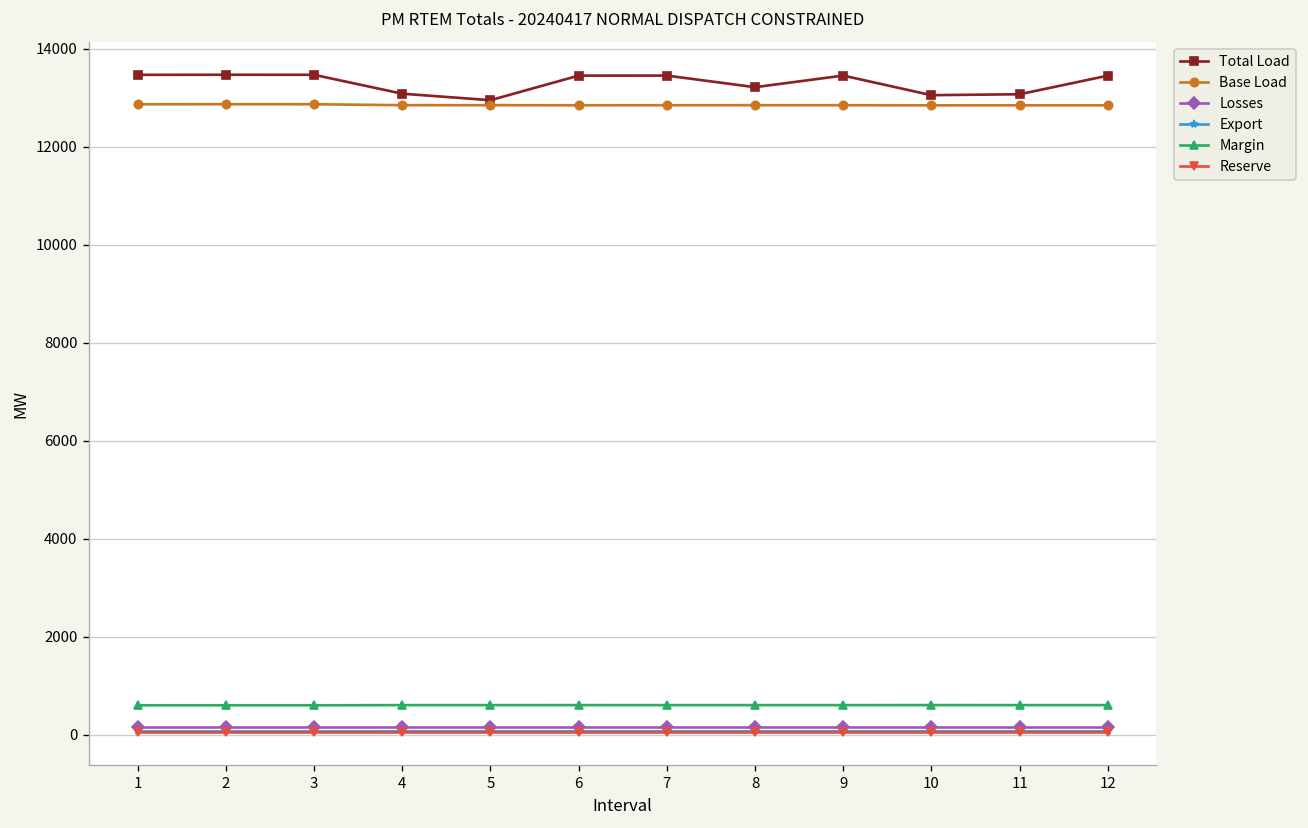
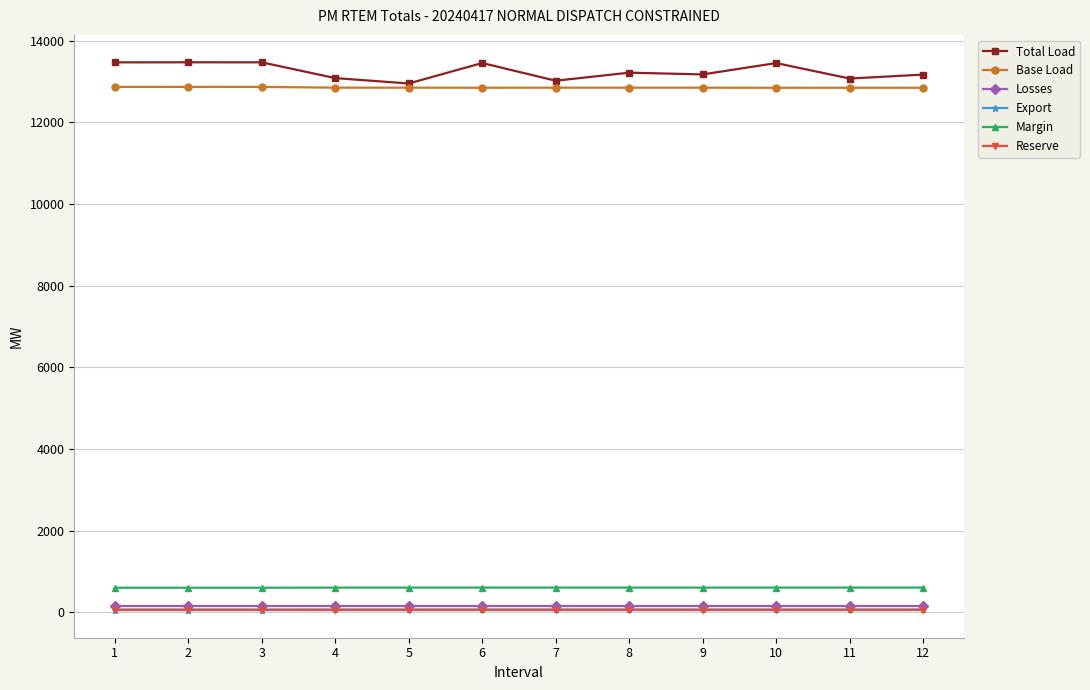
Total Load, 7: 13500 -> 13000
Total Load, 9: 13500 -> 13200
Total Load, 10: 13100 -> 13400
Total Load, 12: 13400 -> 13200
